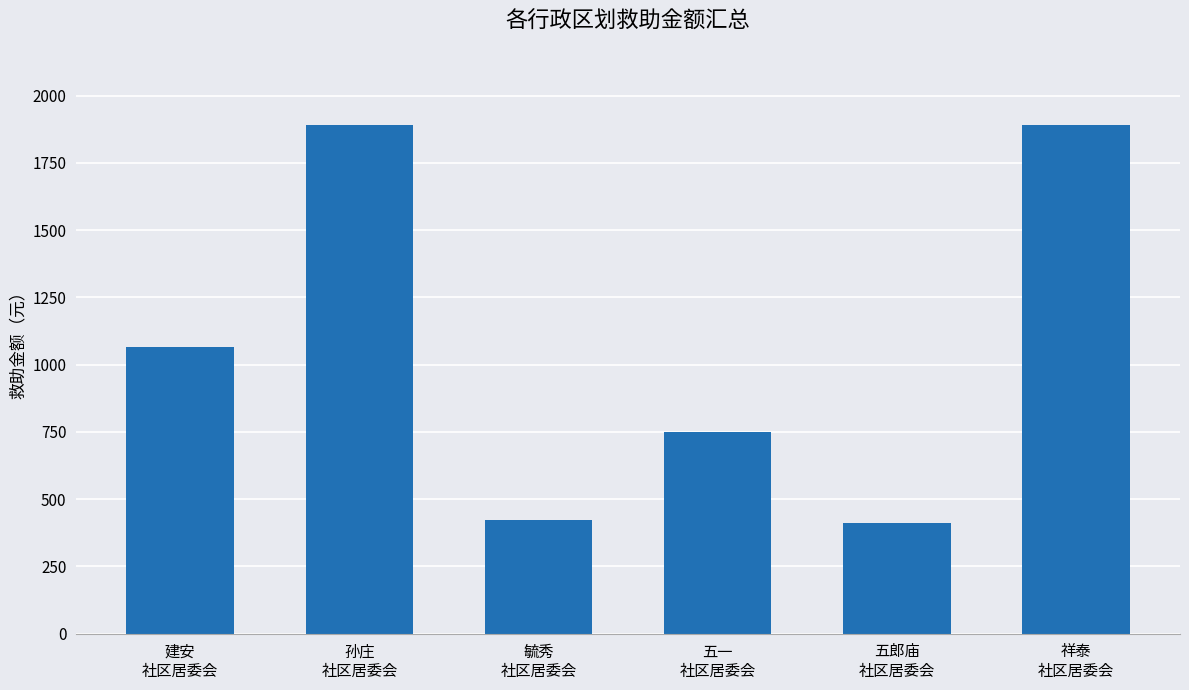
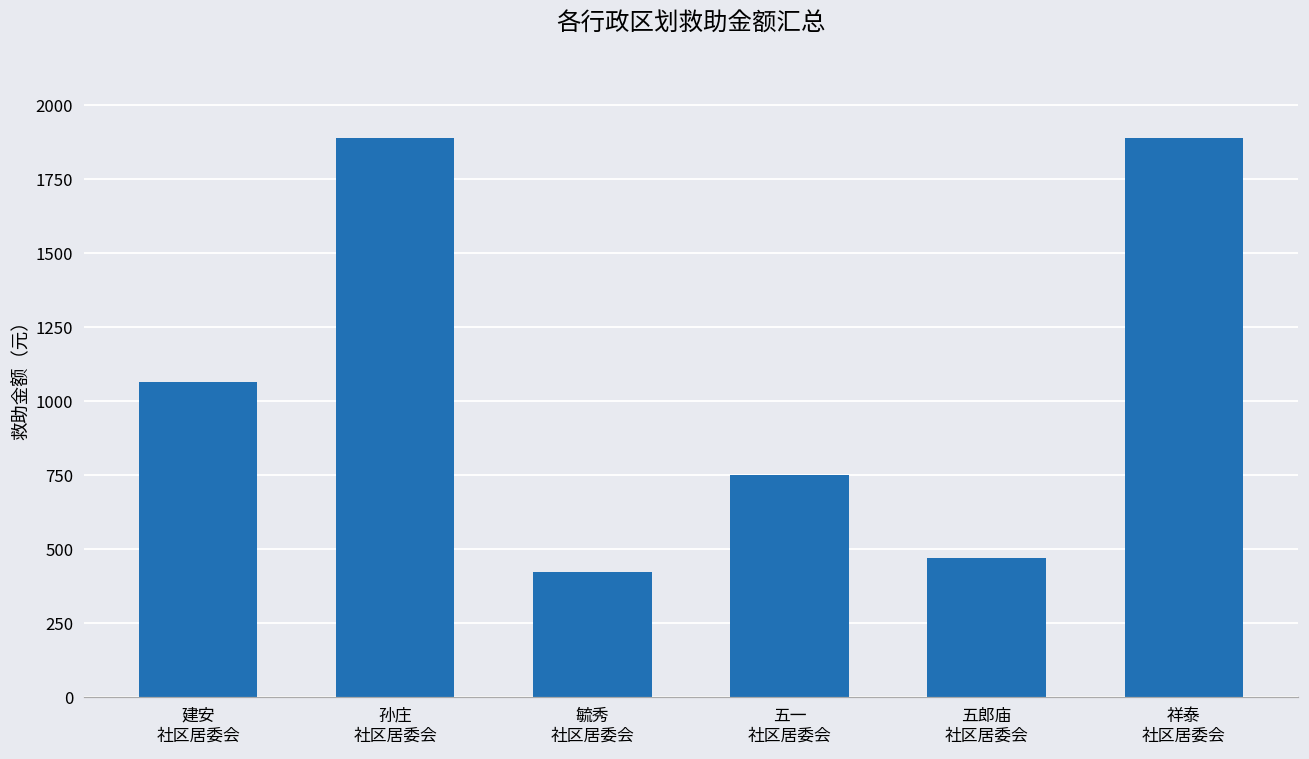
五郎庙 社区居委会: 410 -> 470
